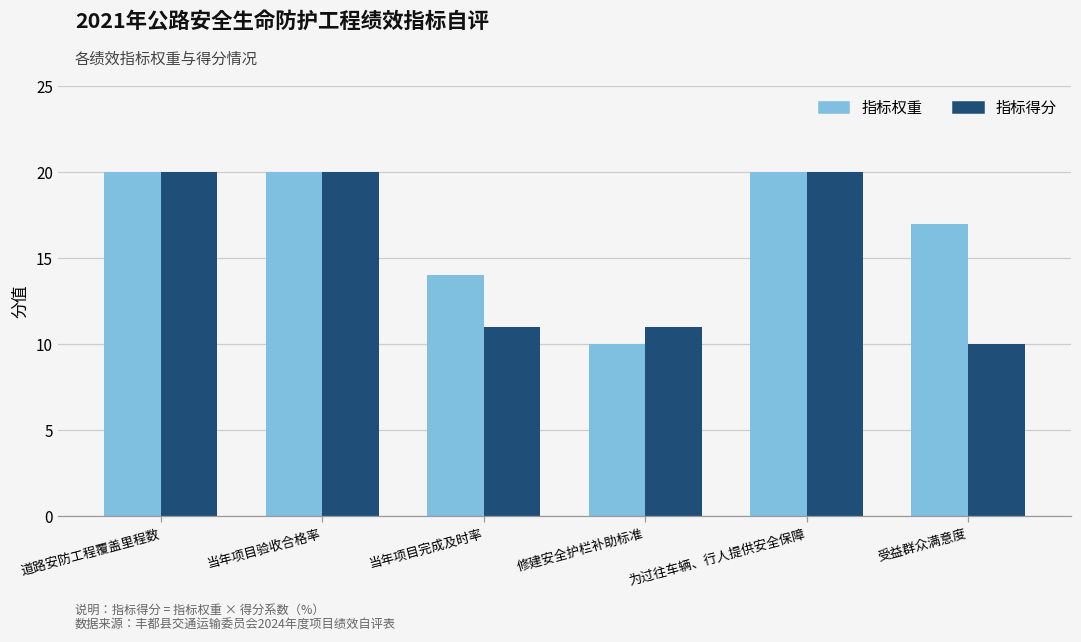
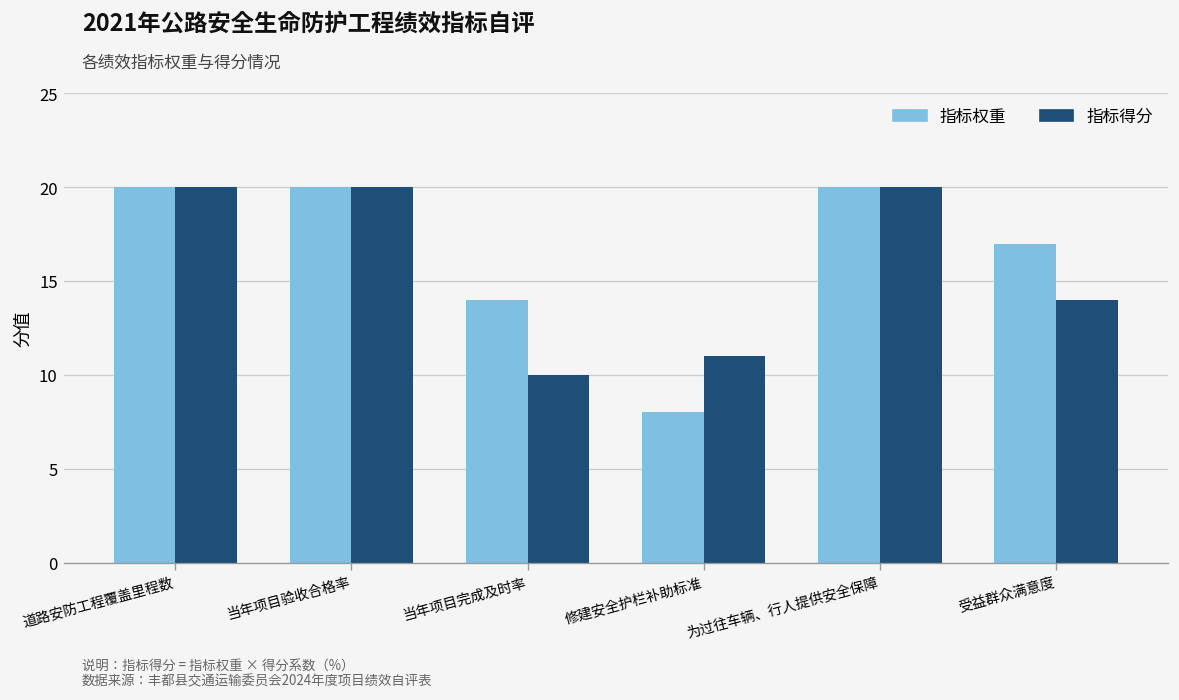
指标得分, 当年项目完成及时率: 11 -> 10
指标权重, 修建安全护栏补助标准: 10 -> 8
指标得分, 受益群众满意度: 10 -> 14
